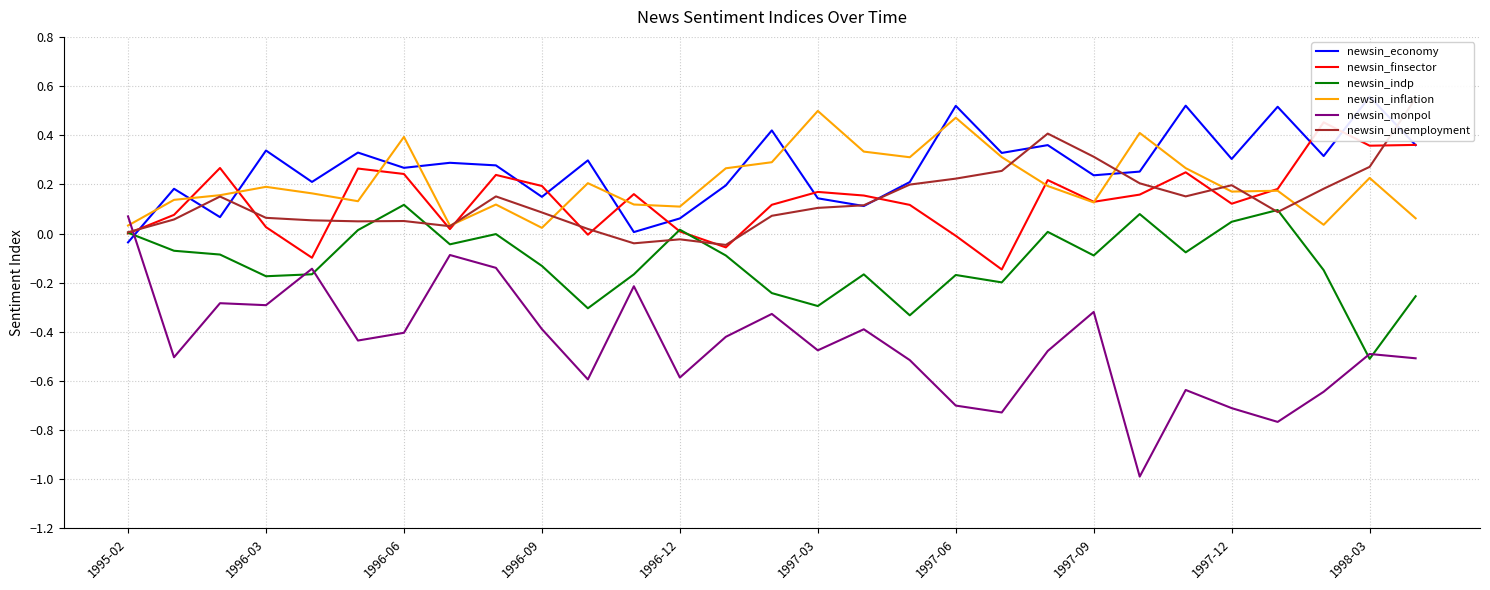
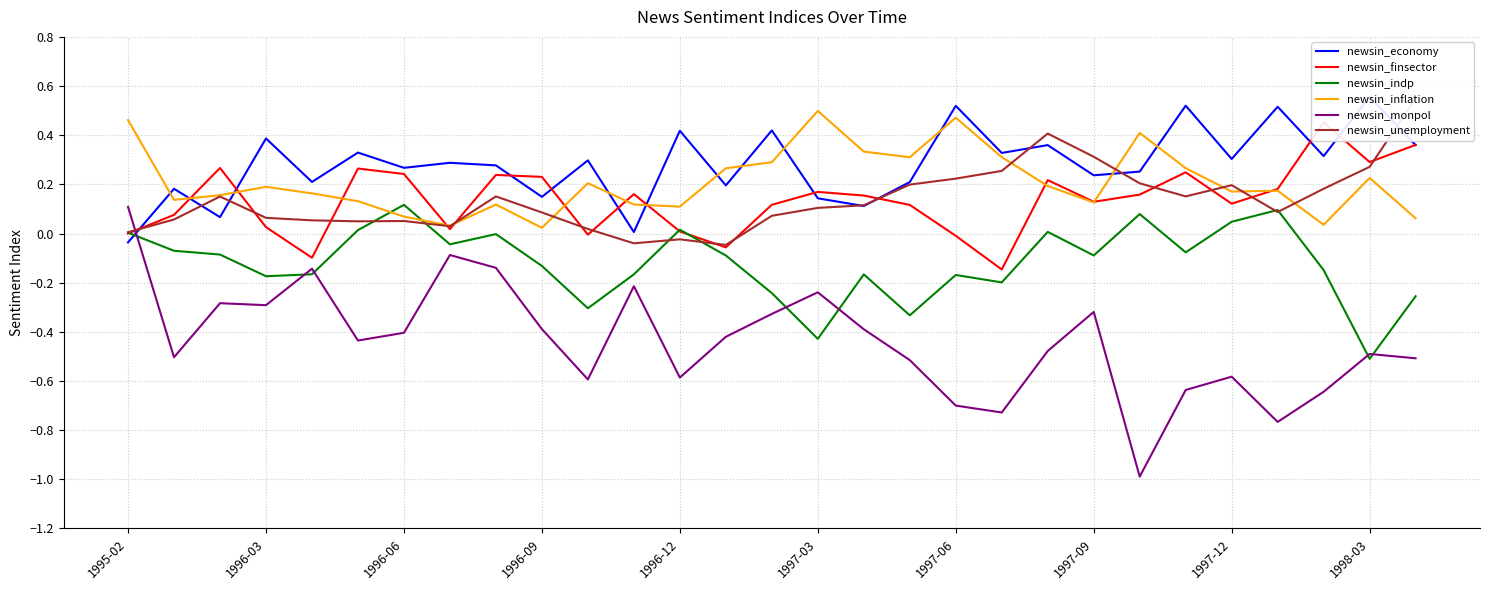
newsin_inflation, 1995-02: 0.03 -> 0.46
newsin_monpol, 1995-02: 0.07 -> 0.11
newsin_economy, 1996-03: 0.34 -> 0.39
newsin_inflation, 1996-06: 0.39 -> 0.07
newsin_finsector, 1996-09: 0.19 -> 0.23
newsin_economy, 1996-12: 0.06 -> 0.42
newsin_indp, 1997-03: -0.30 -> -0.43
newsin_monpol, 1997-03: -0.48 -> -0.24
newsin_monpol, 1997-12: -0.71 -> -0.58
newsin_finsector, 1998-03: 0.36 -> 0.29
